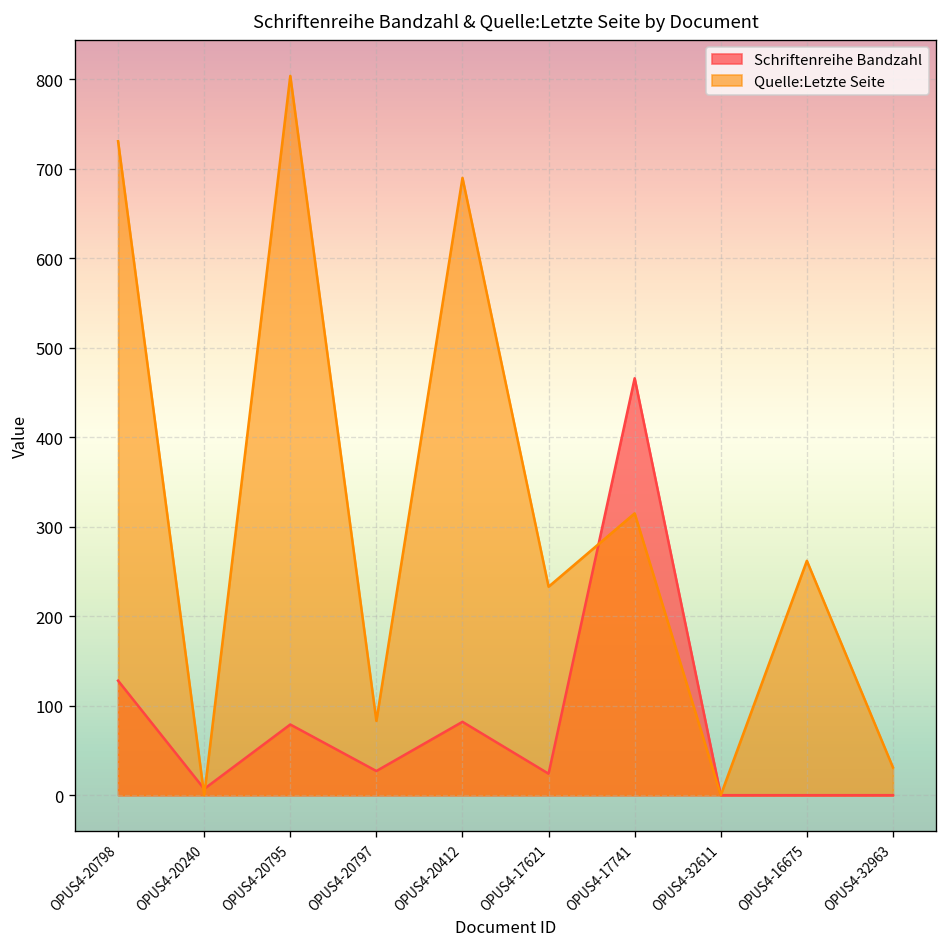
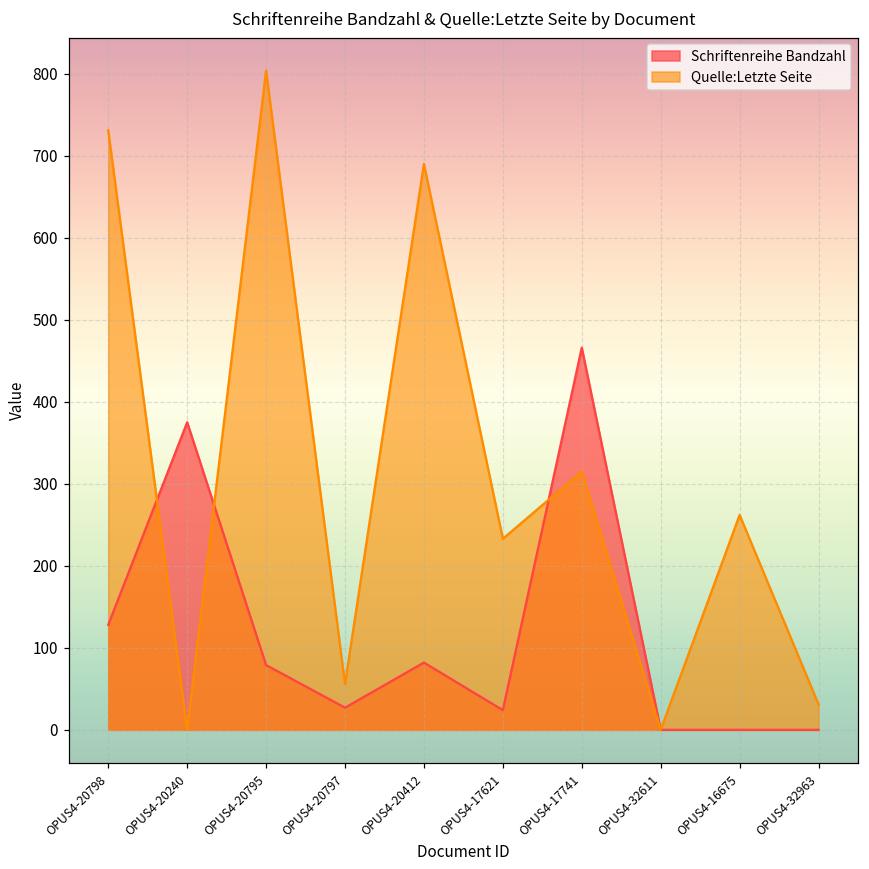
Schriftenreihe Bandzahl, OPUS4-20240: 10 -> 380
Quelle:Letzte Seite, OPUS4-20797: 80 -> 60
